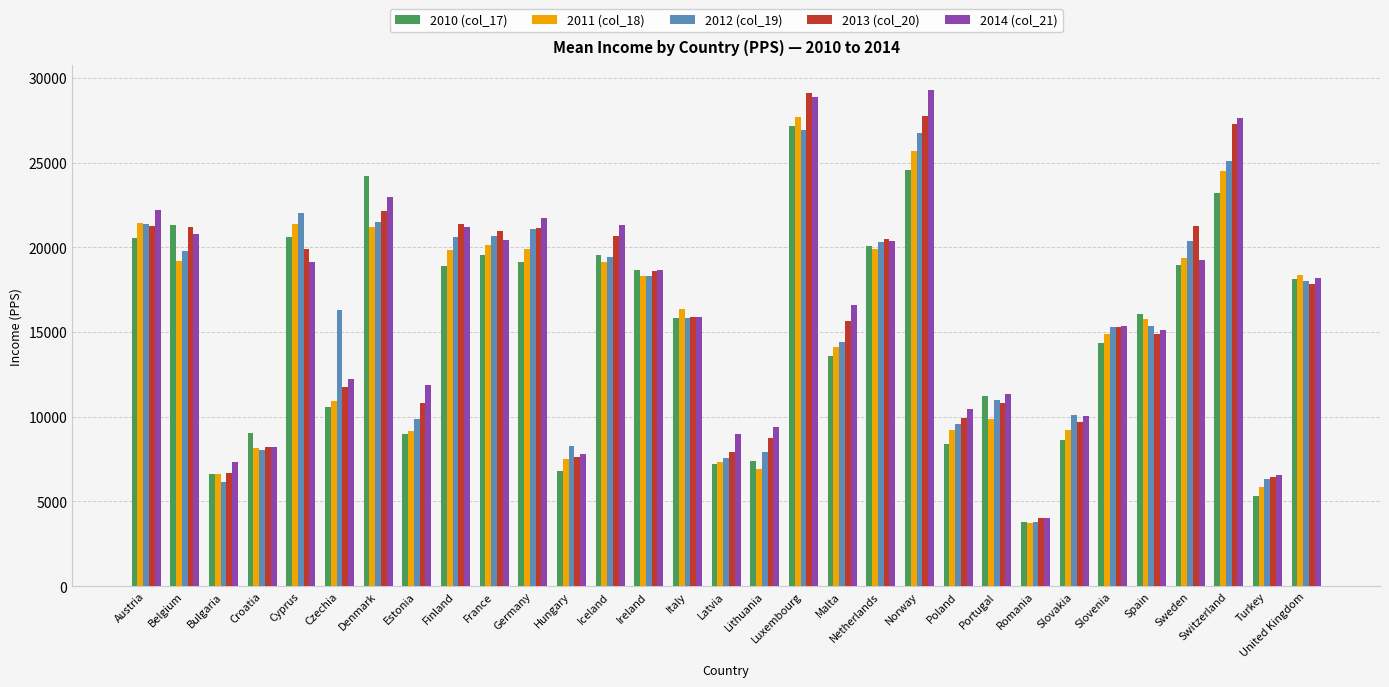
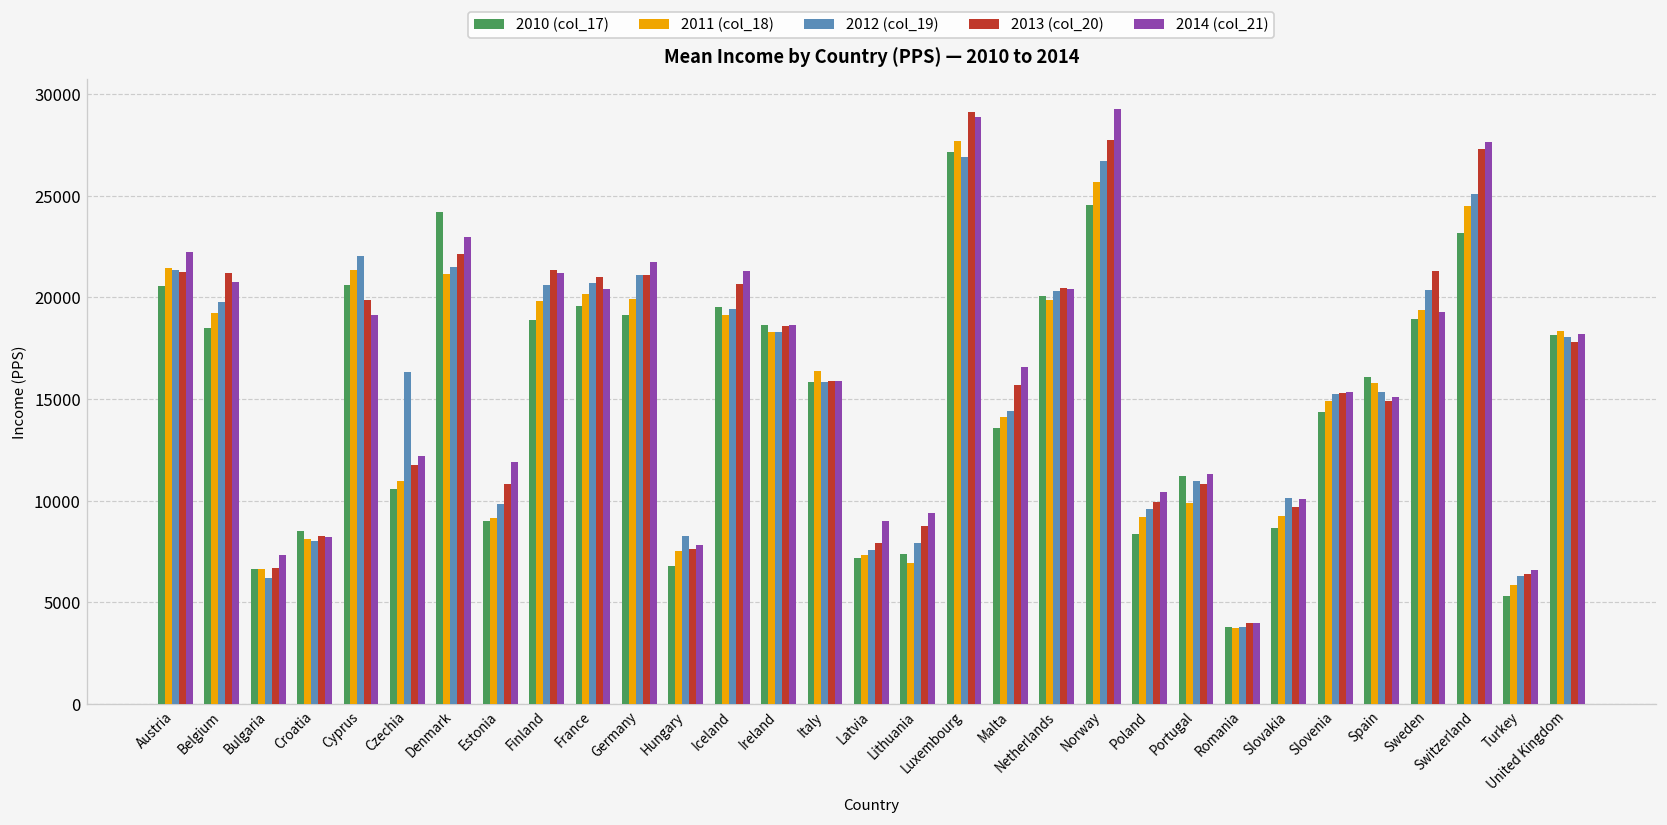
2010 (col_17), Belgium: 21300 -> 18500
2010 (col_17), Croatia: 9100 -> 8500
